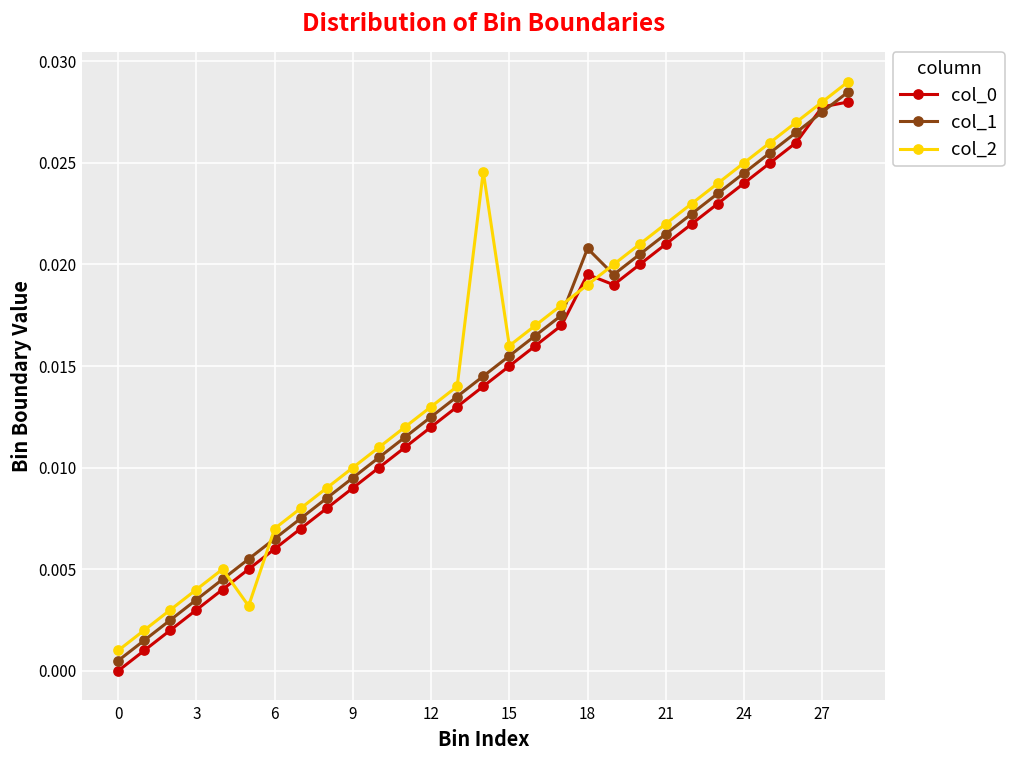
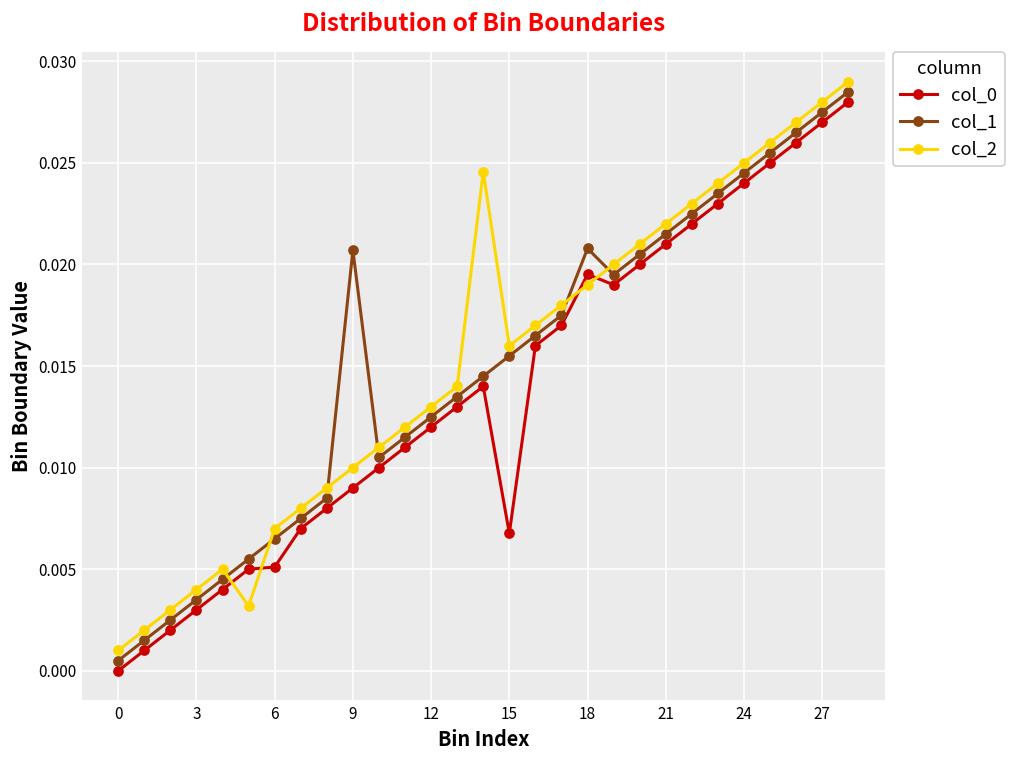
col_0, 6: 0.0060 -> 0.0051
col_1, 9: 0.0095 -> 0.0207
col_0, 15: 0.0150 -> 0.0068
col_0, 27: 0.0278 -> 0.0270
